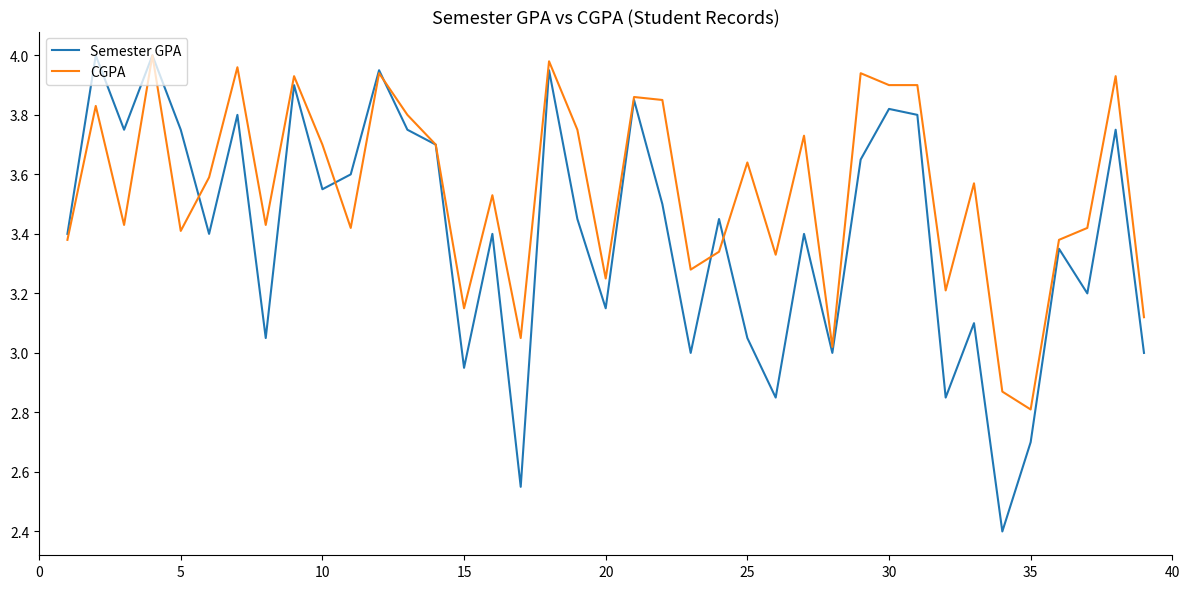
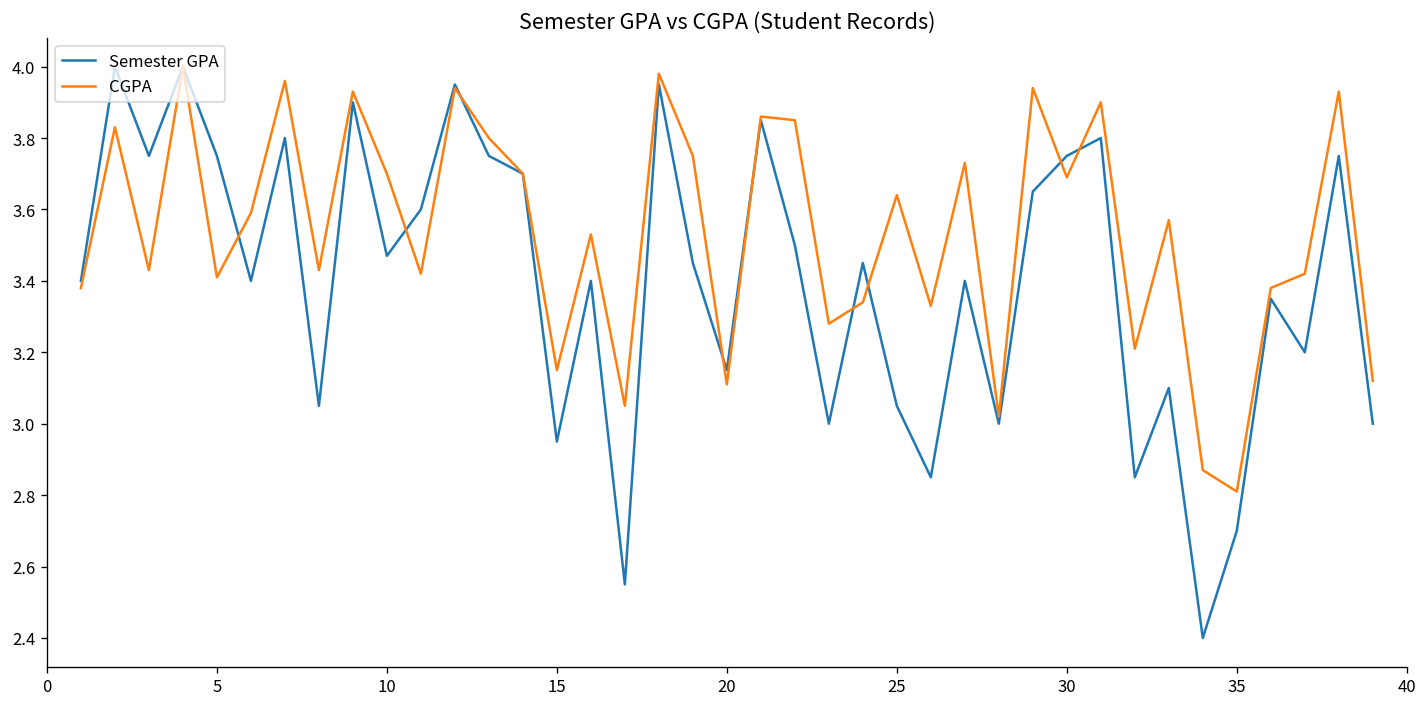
Semester GPA, 10: 3.55 -> 3.47
CGPA, 20: 3.25 -> 3.11
Semester GPA, 30: 3.82 -> 3.75
CGPA, 30: 3.90 -> 3.69
